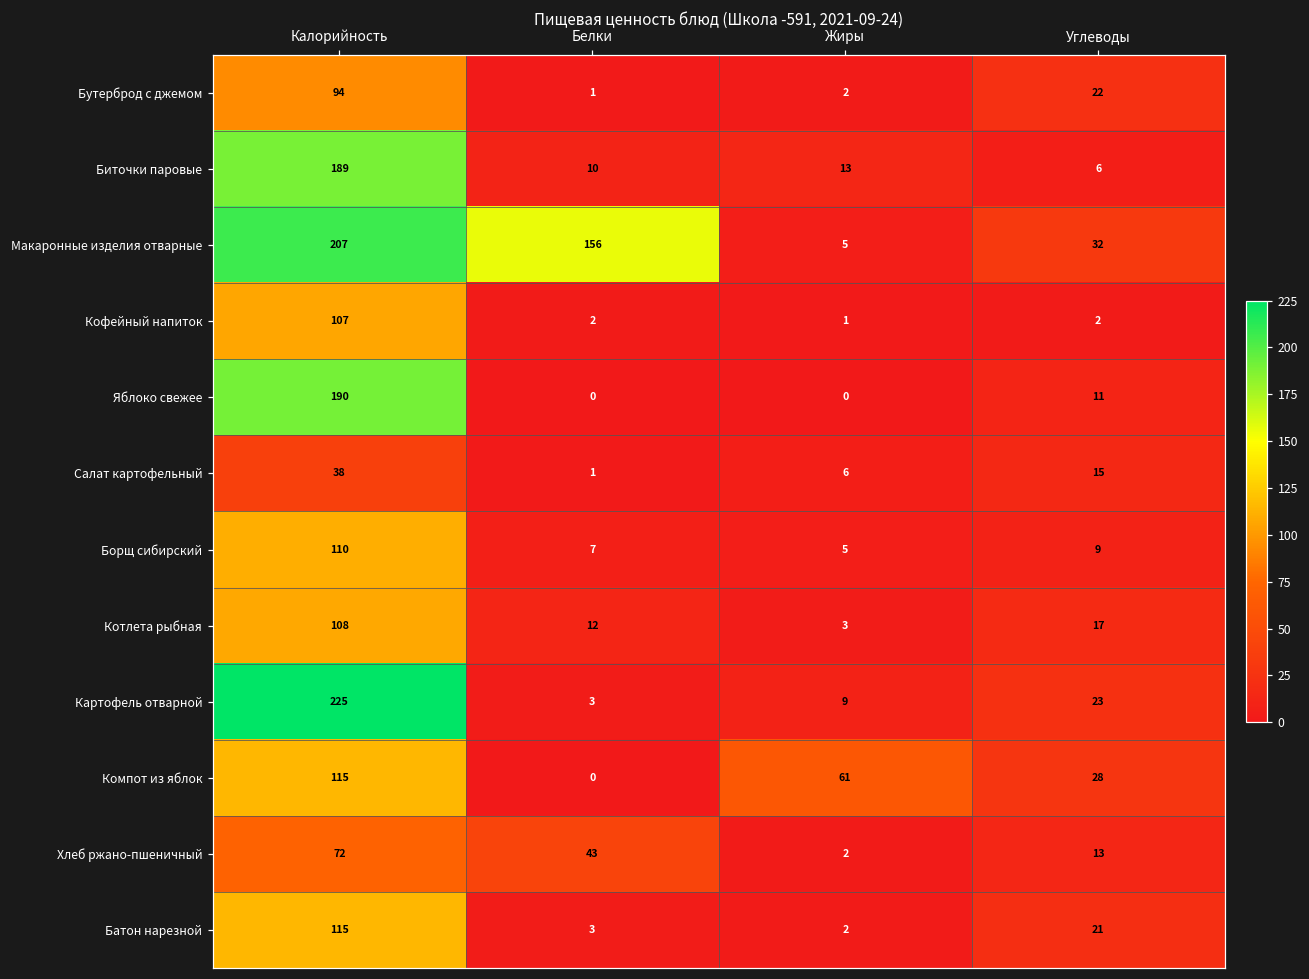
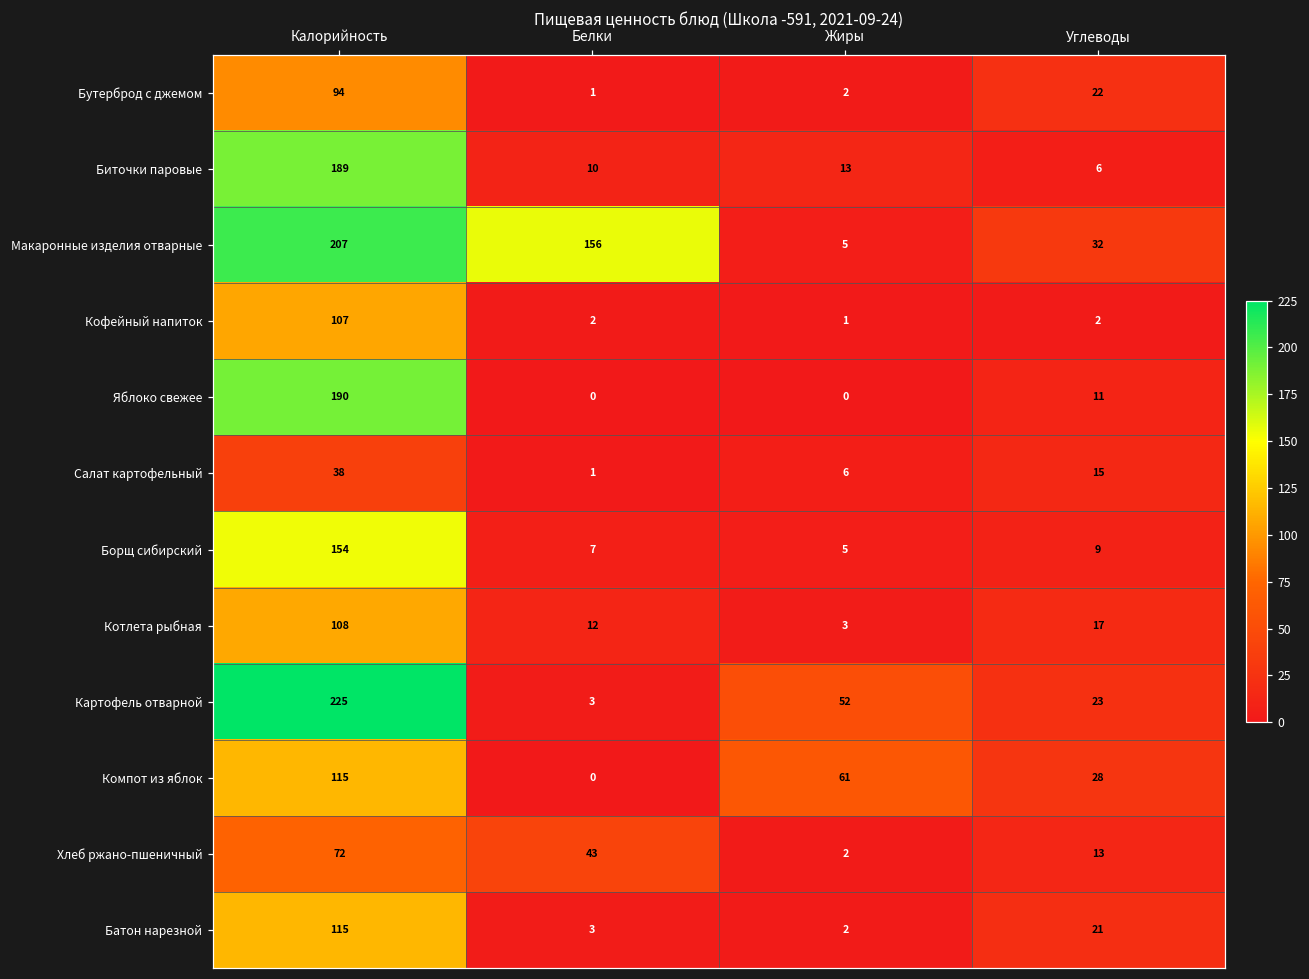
Борщ сибирский, Калорийность: 110 -> 154
Картофель отварной, Жиры: 9 -> 52
